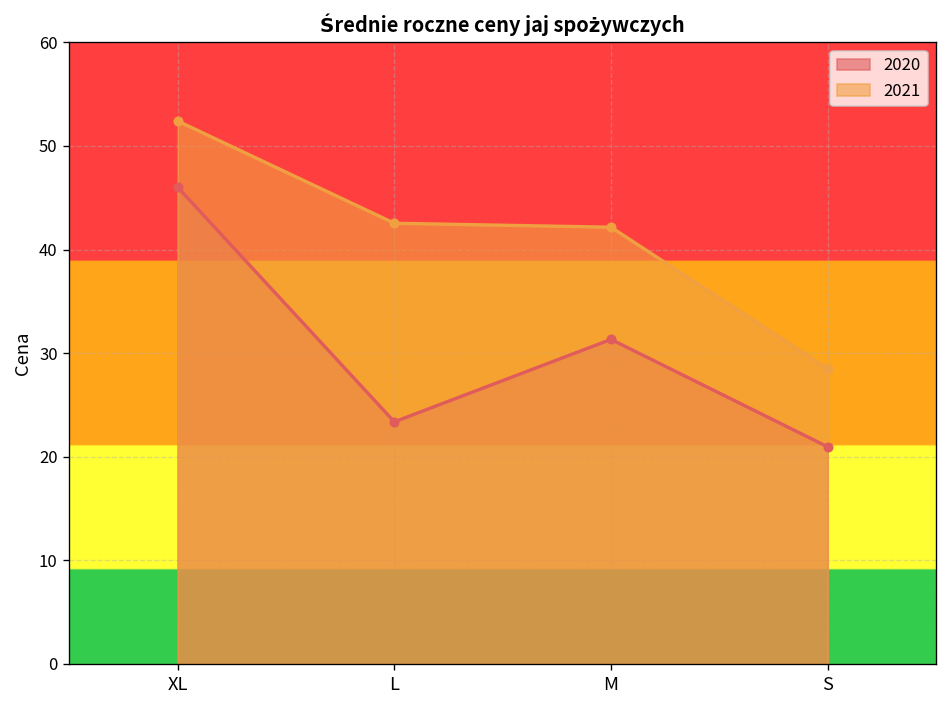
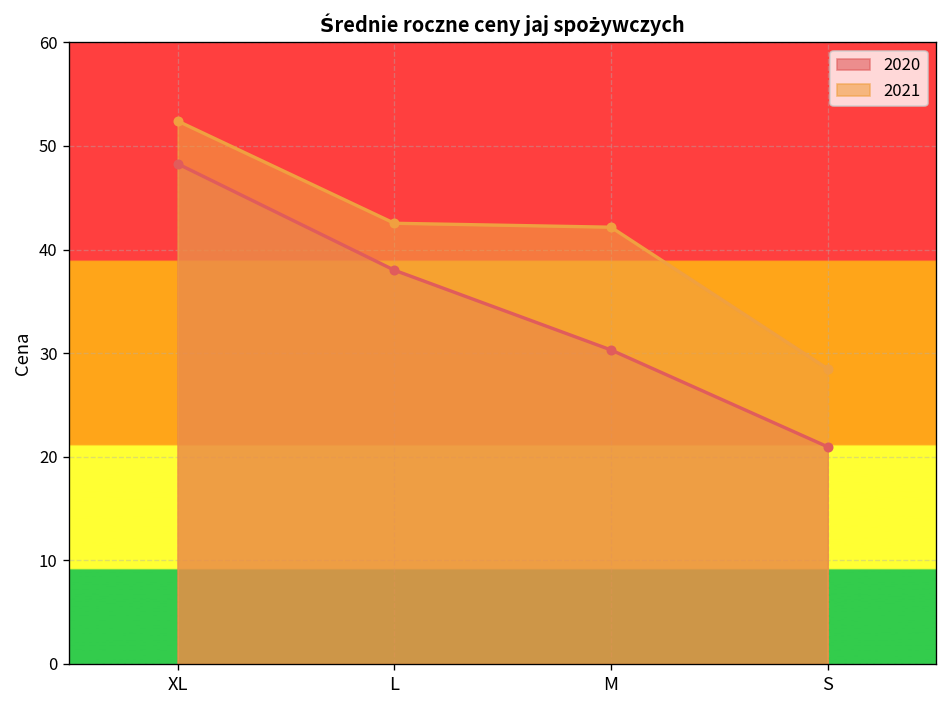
2020, XL: 46 -> 48
2020, L: 23 -> 38
2020, M: 31 -> 30
